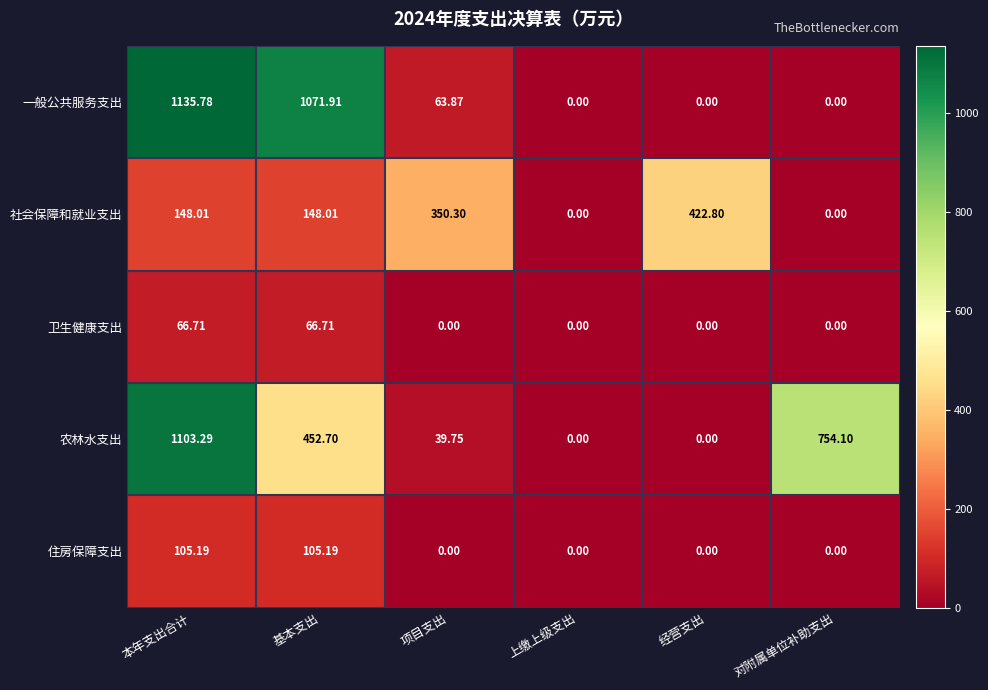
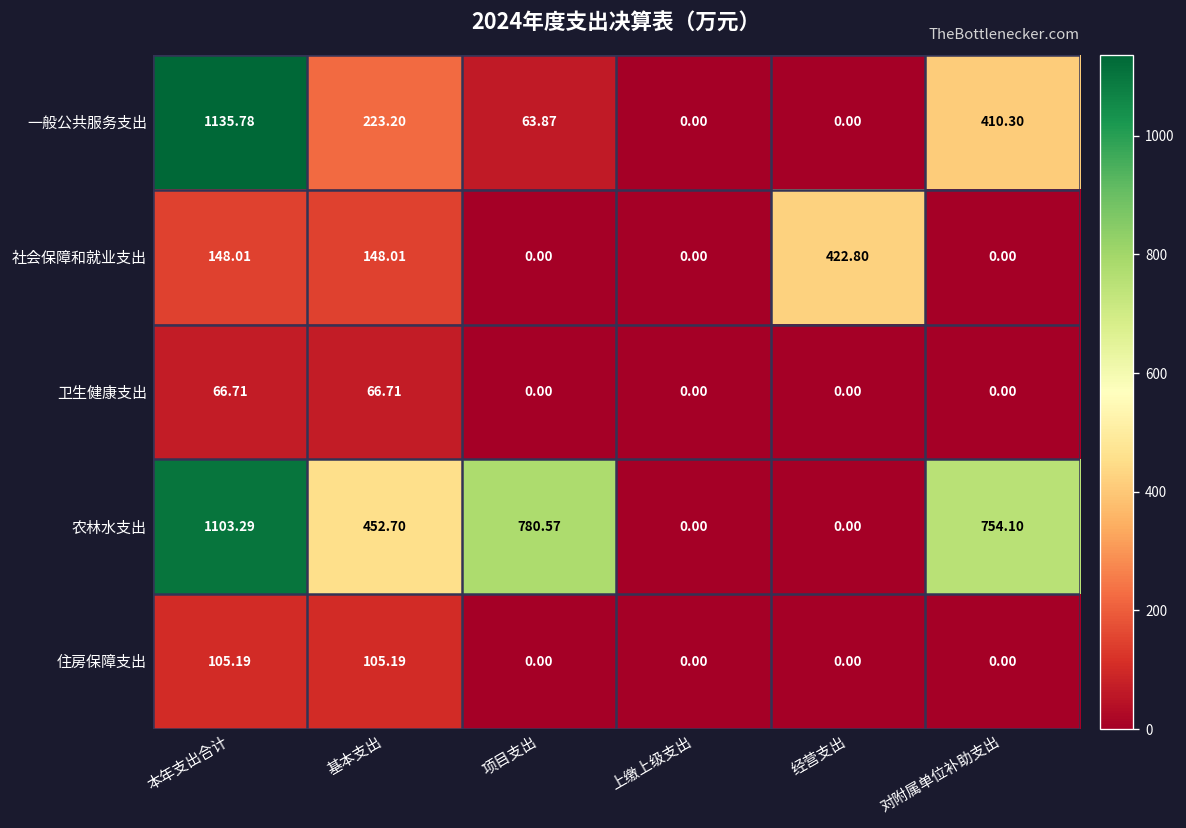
一般公共服务支出, 基本支出: 1071.91 -> 223.20
一般公共服务支出, 对附属单位补助支出: 0.00 -> 410.30
社会保障和就业支出, 项目支出: 350.30 -> 0.00
农林水支出, 项目支出: 39.75 -> 780.57
